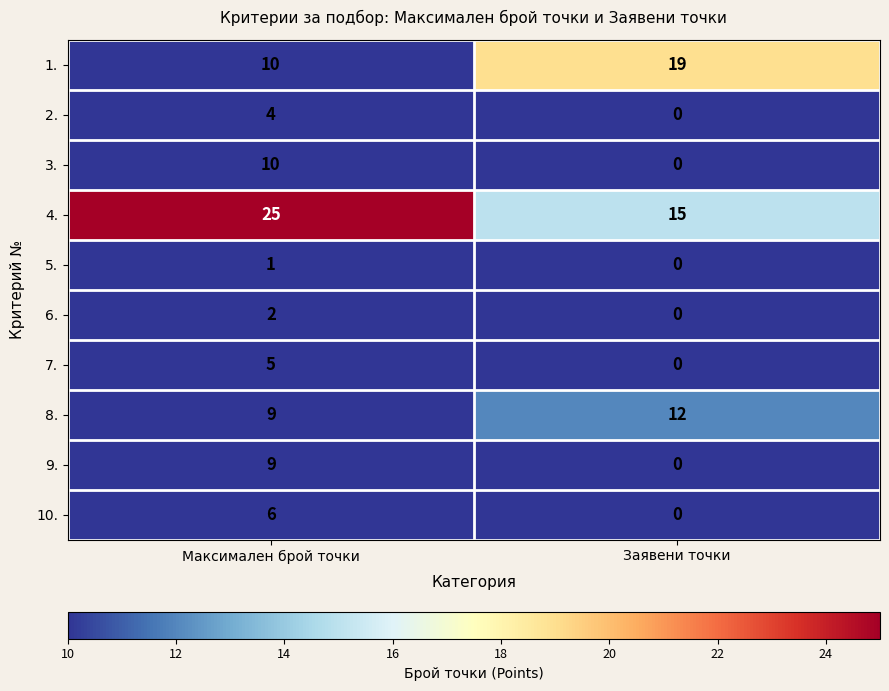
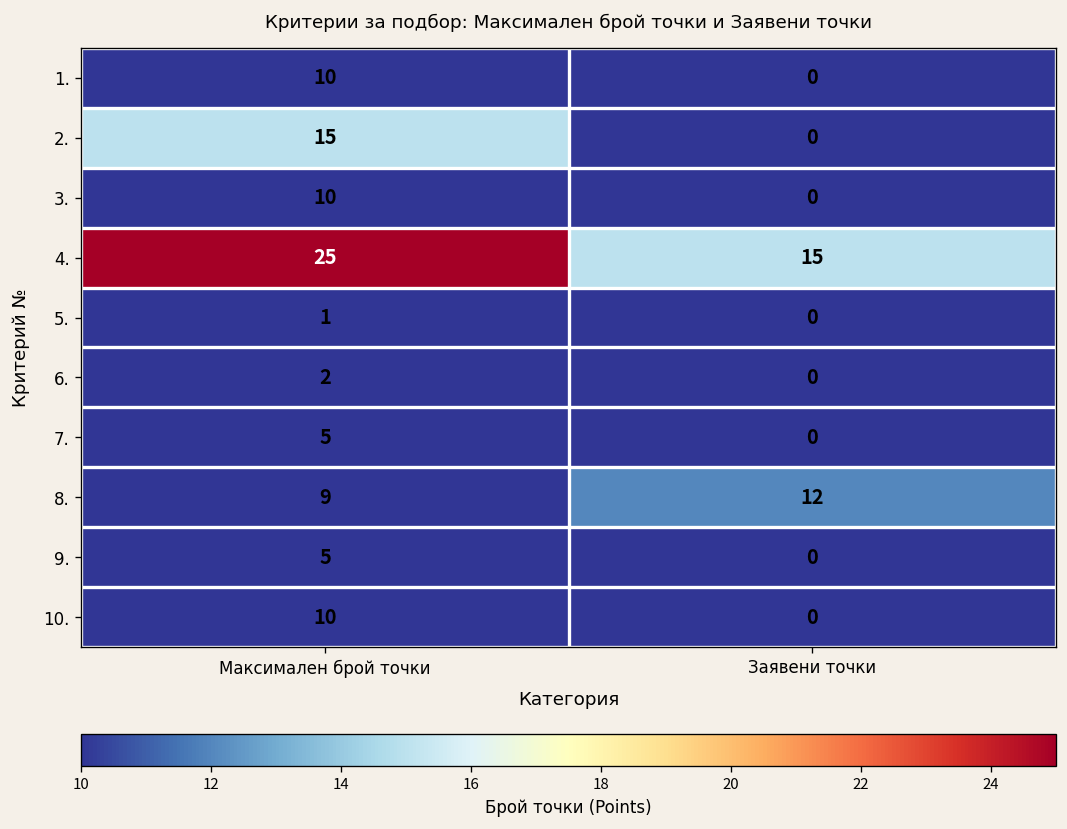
1., Заявени точки: 19 -> 0
2., Максимален брой точки: 4 -> 15
9., Максимален брой точки: 9 -> 5
10., Максимален брой точки: 6 -> 10
